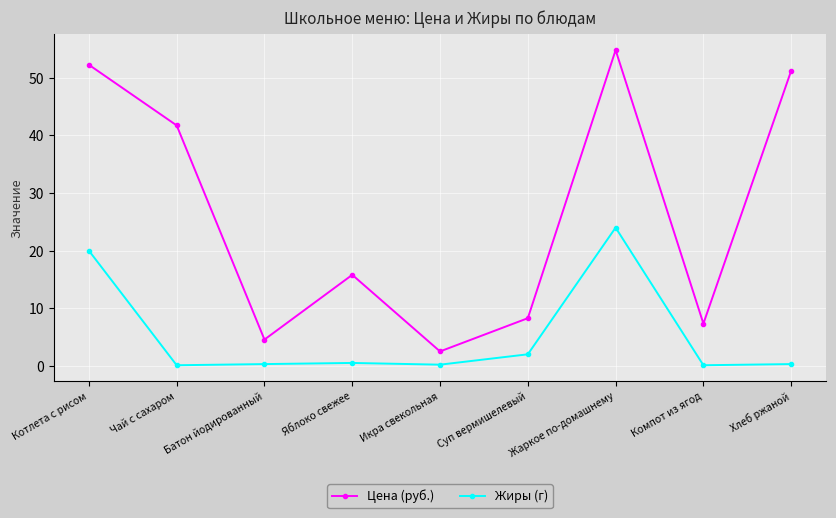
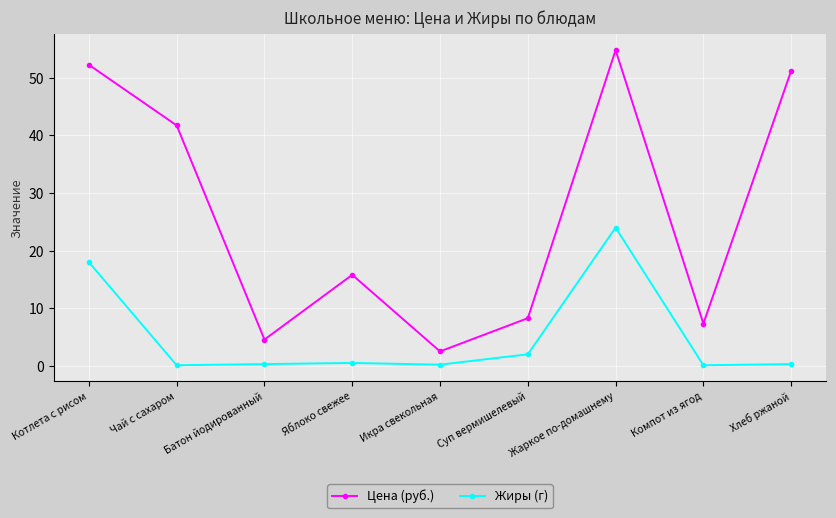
Жиры (г), Котлета с рисом: 20 -> 18
